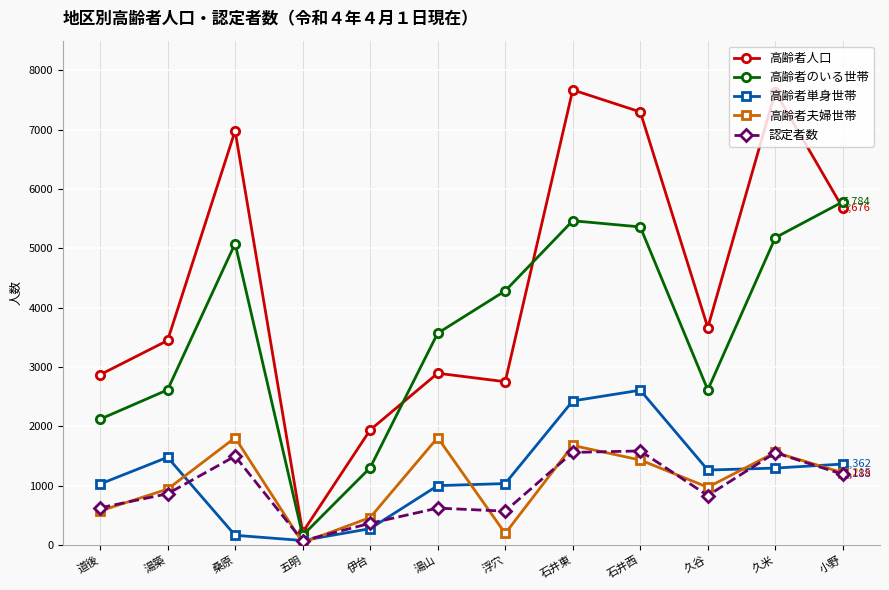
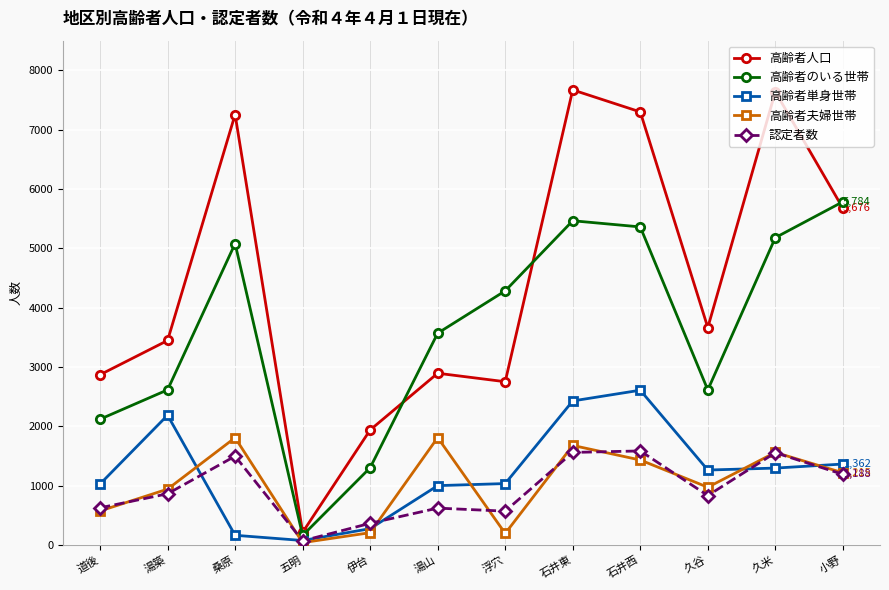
高齢者単身世帯, 湯築: 1500 -> 2200
高齢者人口, 桑原: 7000 -> 7300
高齢者夫婦世帯, 伊台: 500 -> 200
